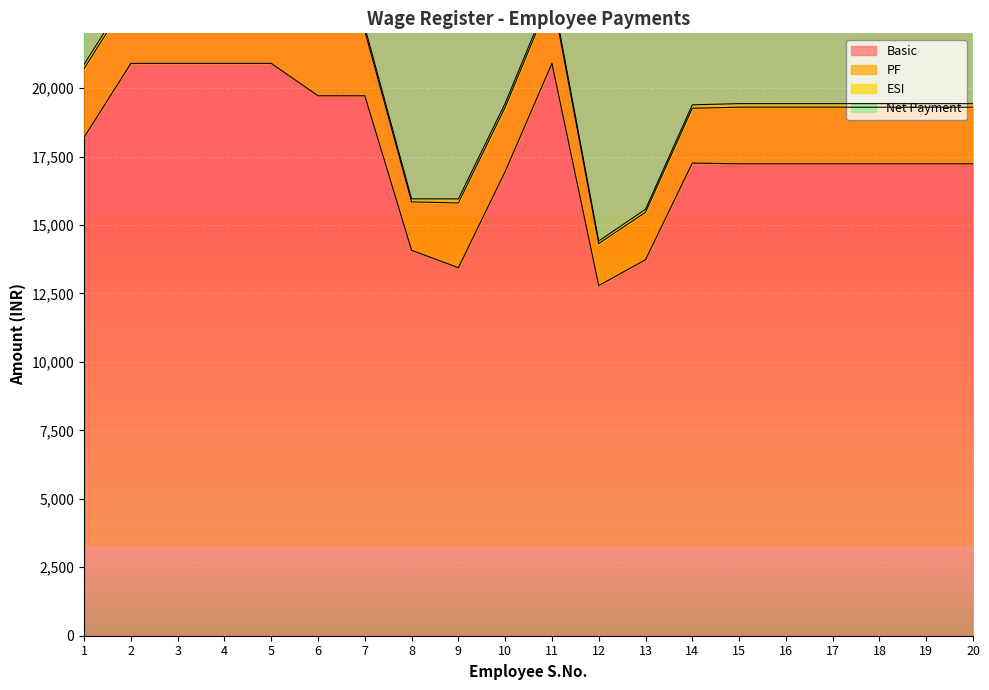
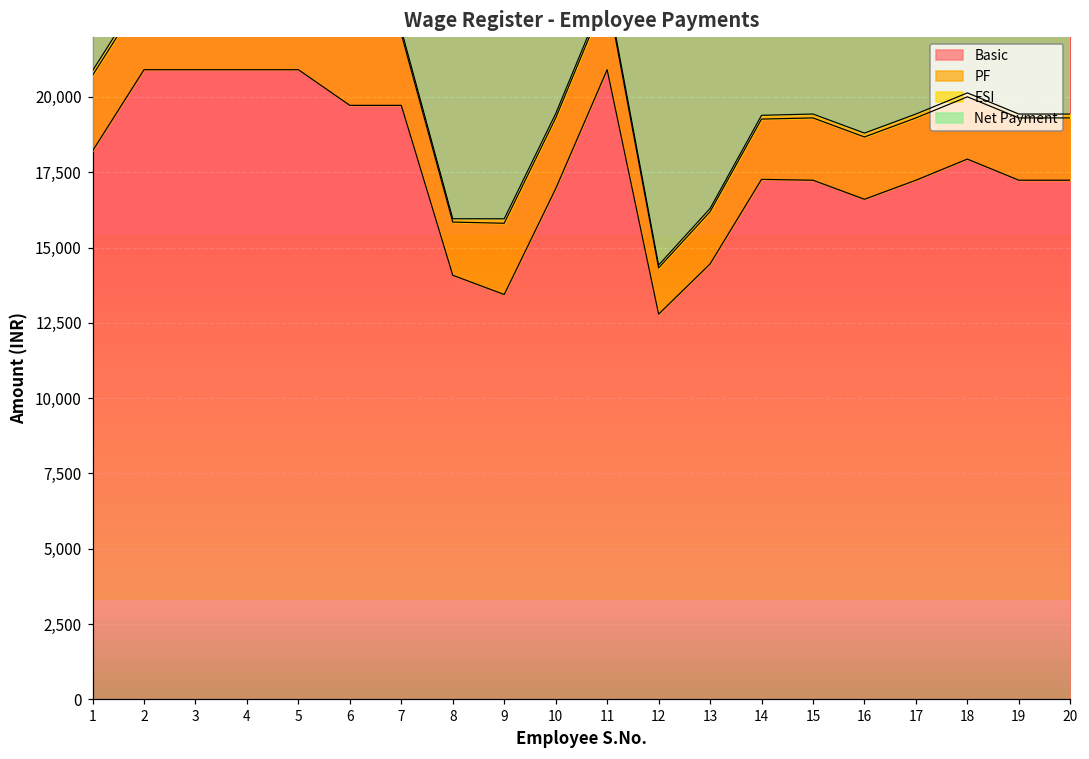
Basic, 13: 13,700 -> 14,500
Basic, 16: 17,200 -> 16,600
Basic, 18: 17,200 -> 17,900
